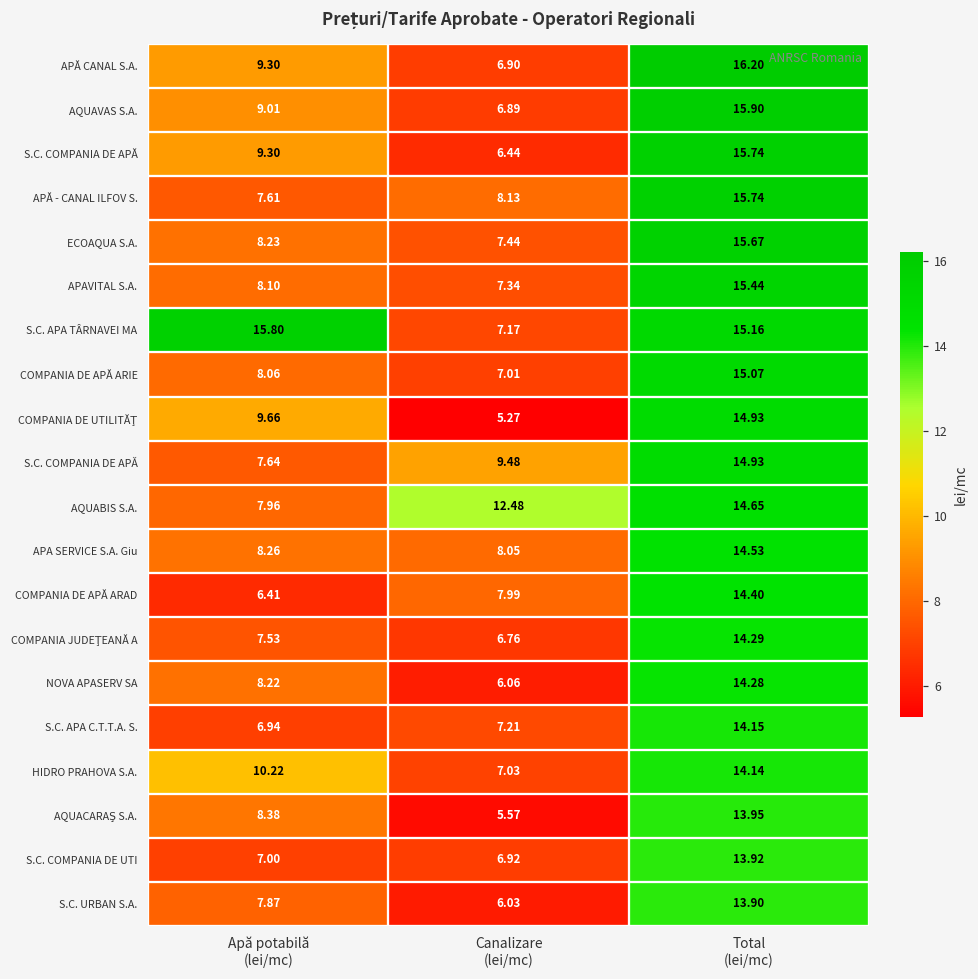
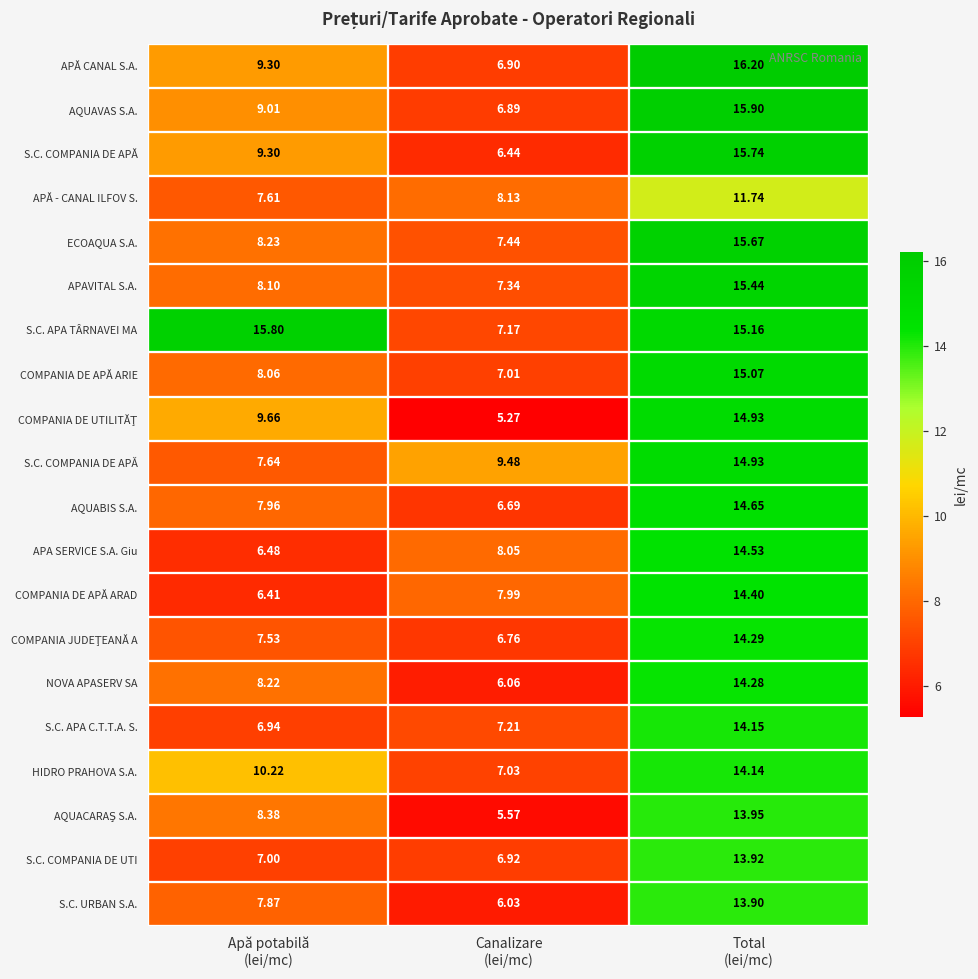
APĂ - CANAL ILFOV S., Total (lei/mc): 15.74 -> 11.74
AQUABIS S.A., Canalizare (lei/mc): 12.48 -> 6.69
APA SERVICE S.A. Giu, Apă potabilă (lei/mc): 8.26 -> 6.48
